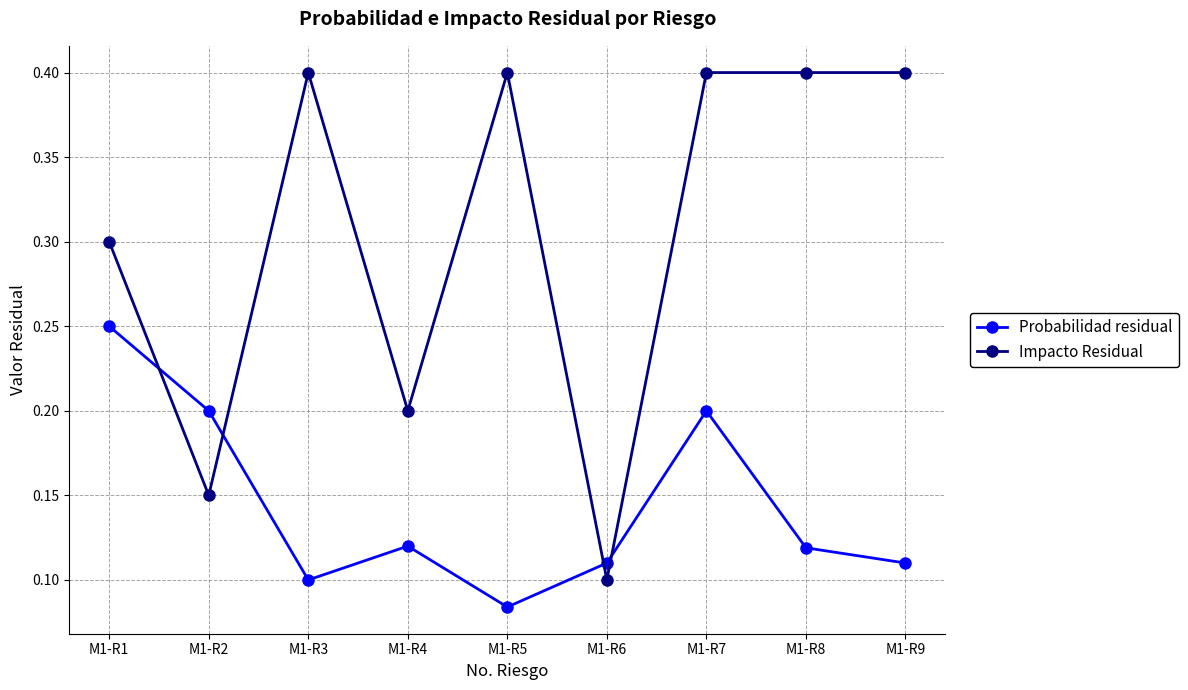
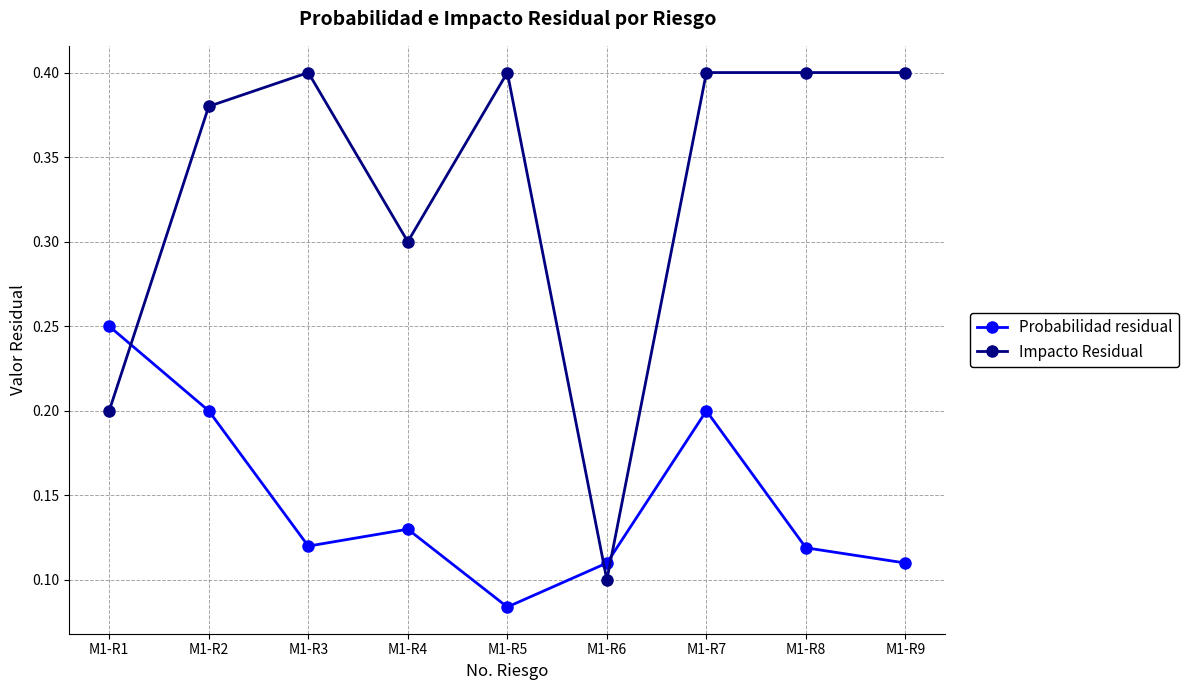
Impacto Residual, M1-R1: 0.3 -> 0.2
Impacto Residual, M1-R2: 0.15 -> 0.38
Probabilidad residual, M1-R3: 0.10 -> 0.12
Probabilidad residual, M1-R4: 0.12 -> 0.13
Impacto Residual, M1-R4: 0.2 -> 0.3
